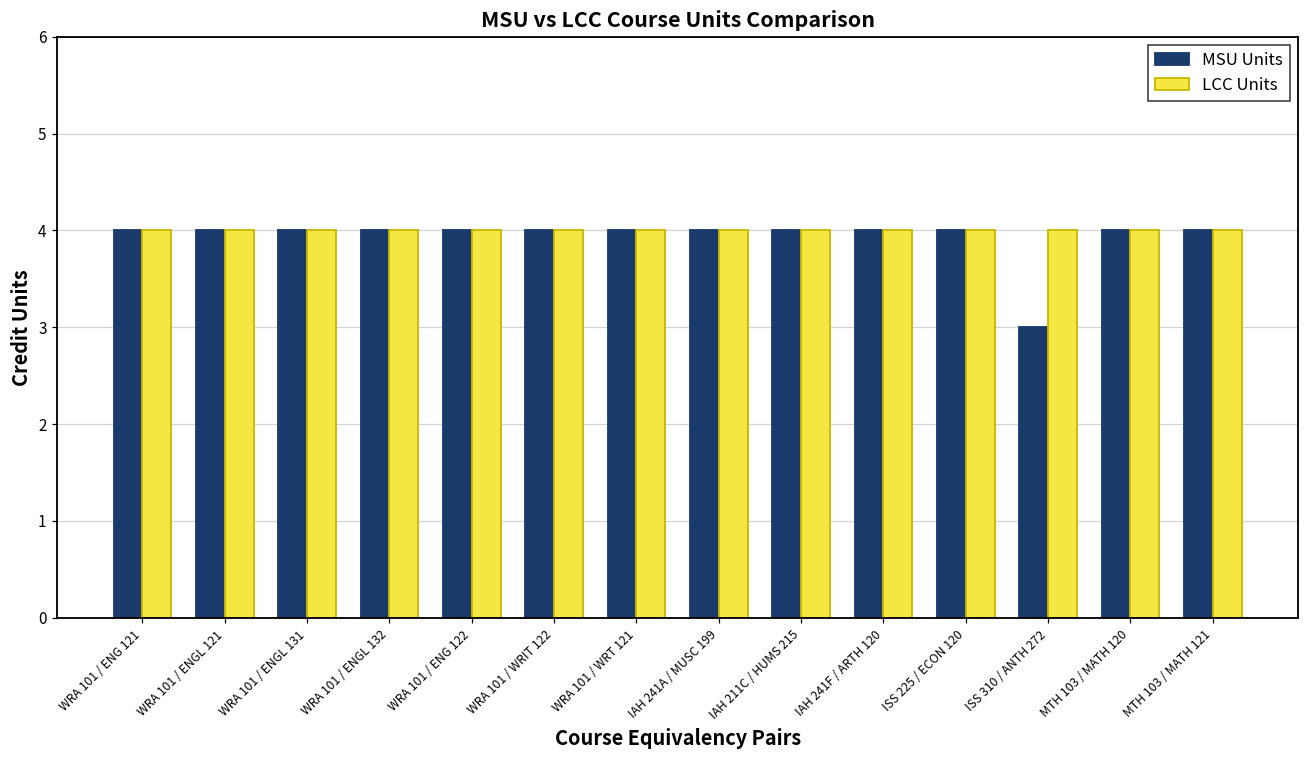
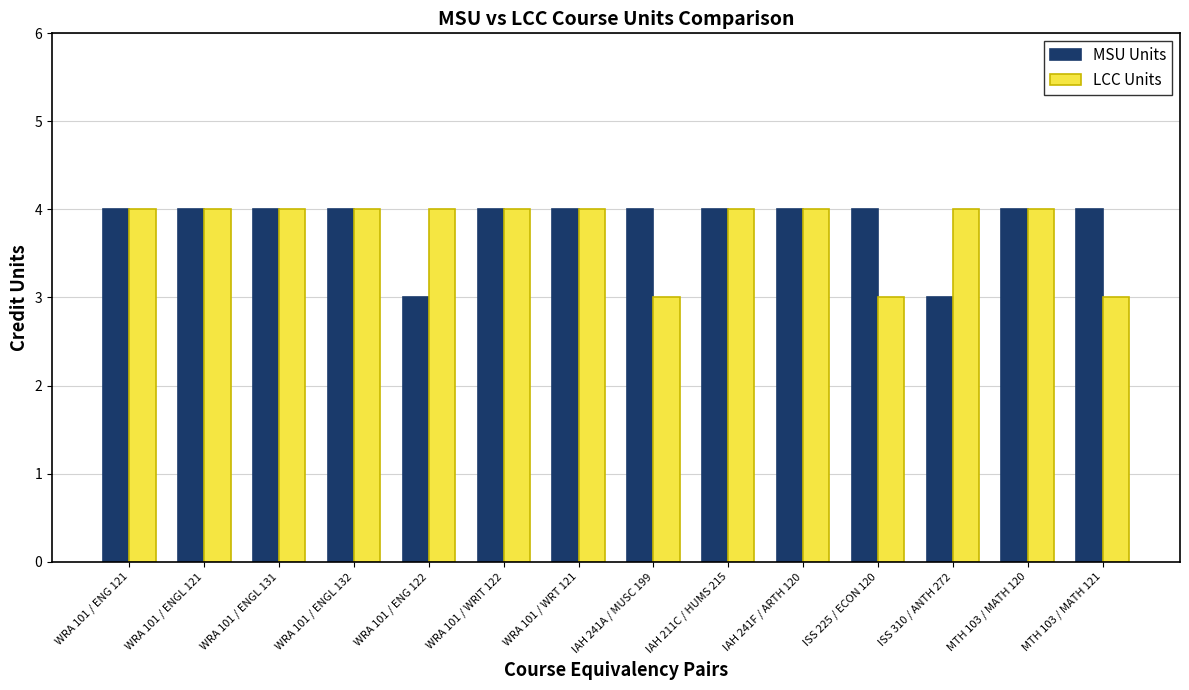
MSU Units, WRA 101 / ENG 122: 4 -> 3
LCC Units, IAH 241A / MUSC 199: 4 -> 3
LCC Units, ISS 225 / ECON 120: 4 -> 3
LCC Units, MTH 103 / MATH 121: 4 -> 3
